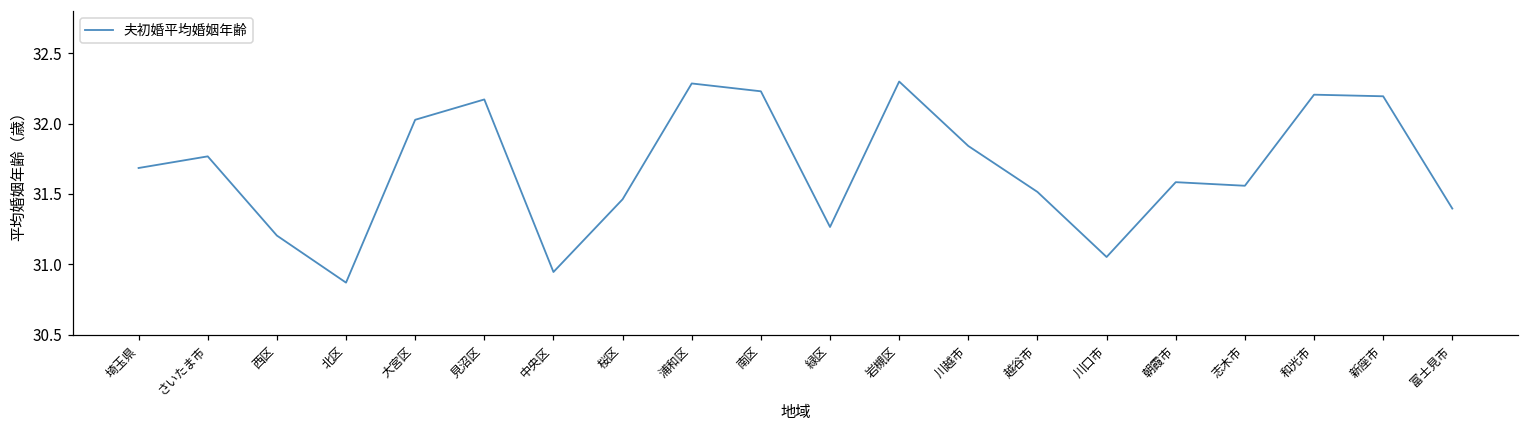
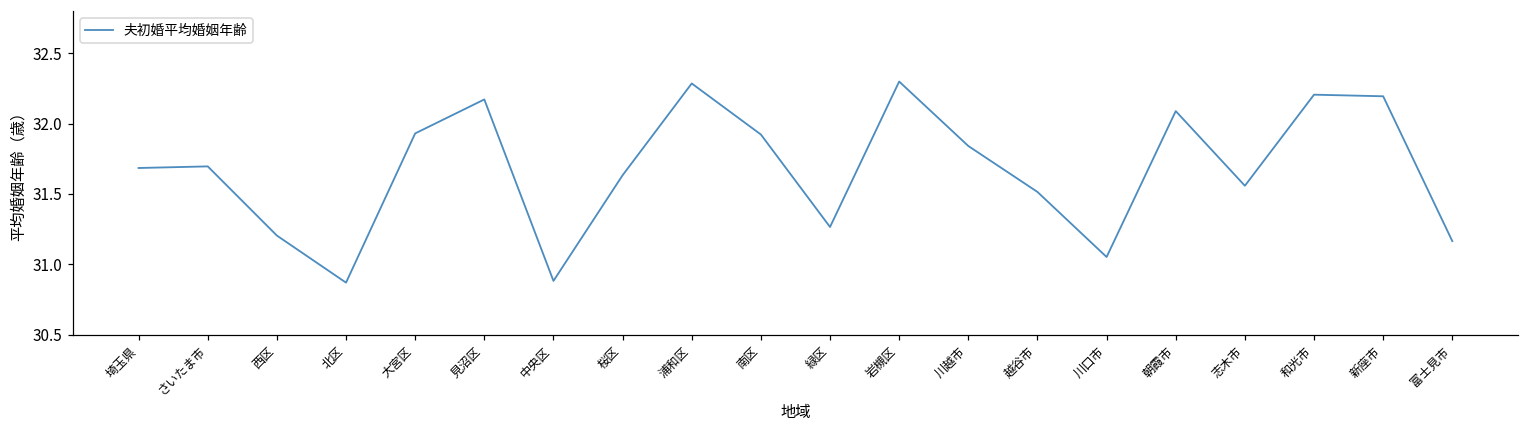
さいたま市: 31.77 -> 31.70
大宮区: 32.03 -> 31.93
中央区: 30.94 -> 30.88
桜区: 31.46 -> 31.63
南区: 32.23 -> 31.92
朝霞市: 31.58 -> 32.09
富士見市: 31.40 -> 31.16
